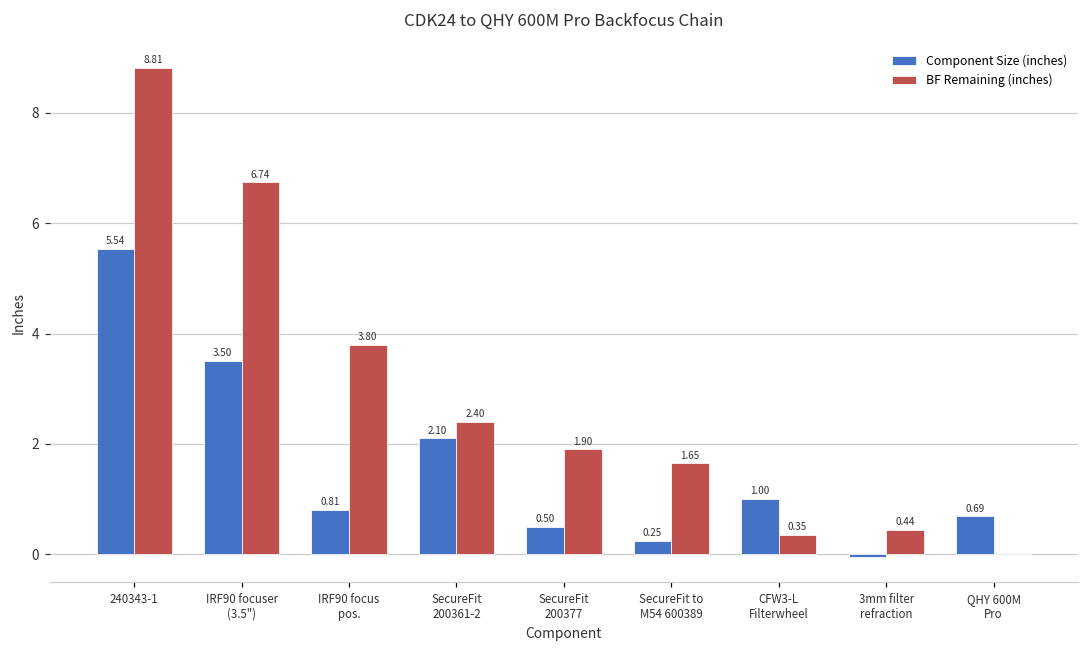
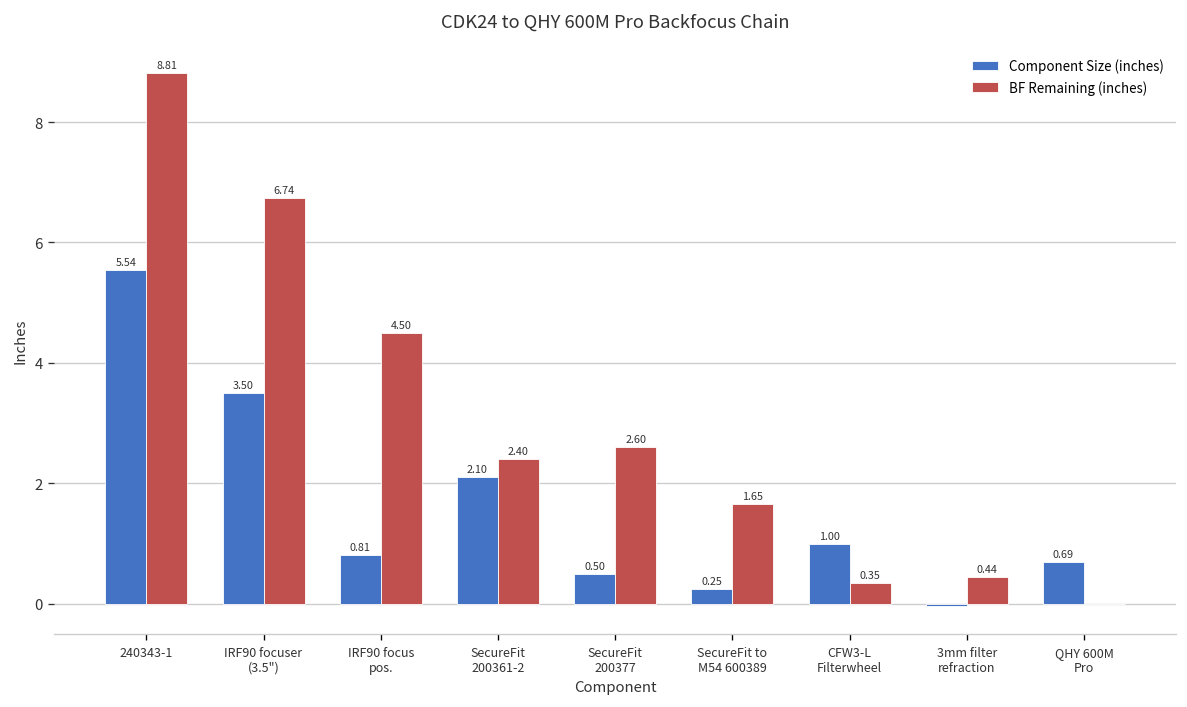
BF Remaining (inches), IRF90 focus pos.: 3.80 -> 4.50
BF Remaining (inches), SecureFit 200377: 1.90 -> 2.60
